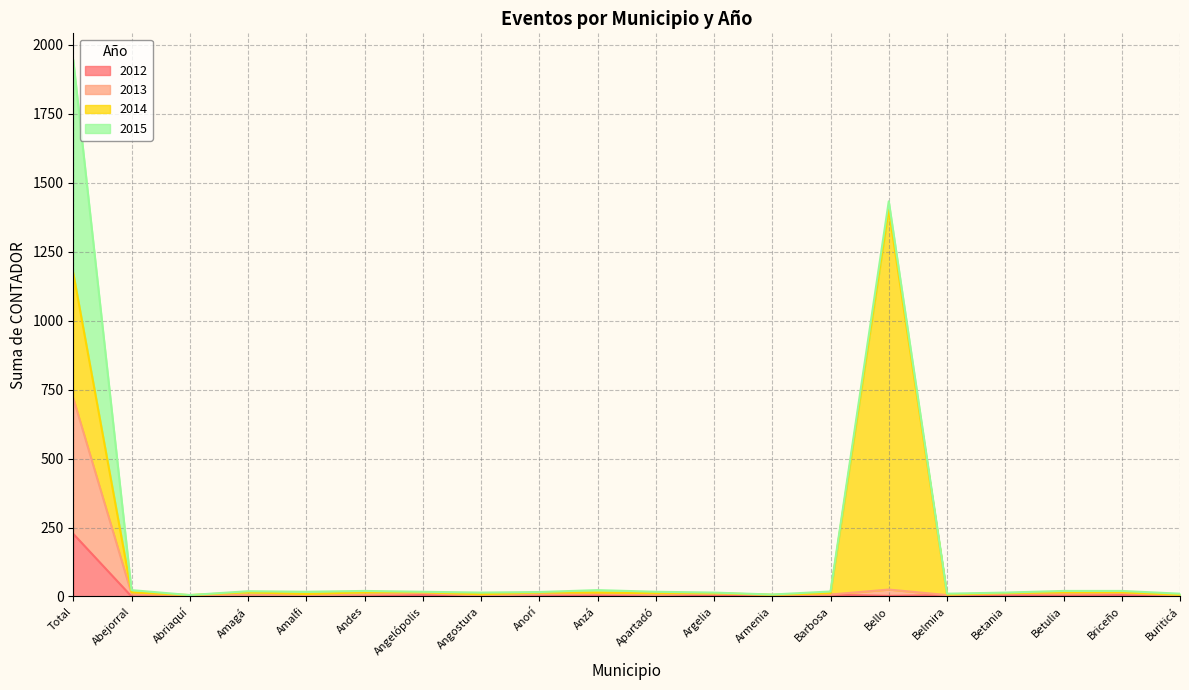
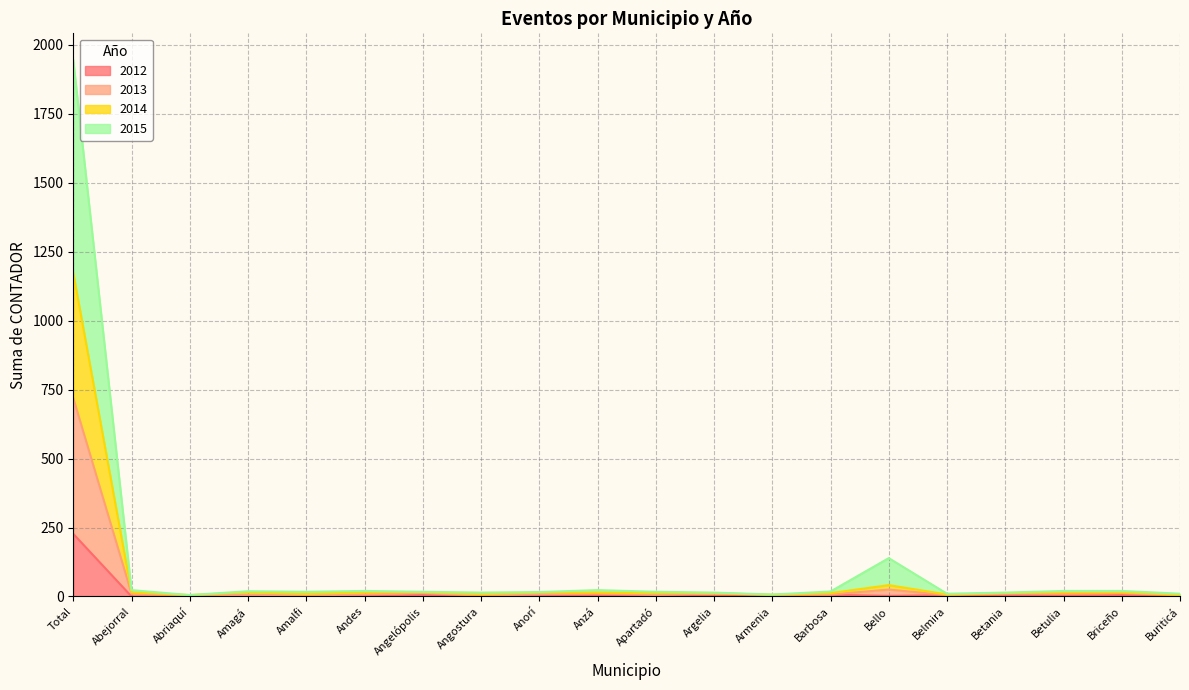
2014, Bello: 1380 -> 20
2015, Bello: 30 -> 100
